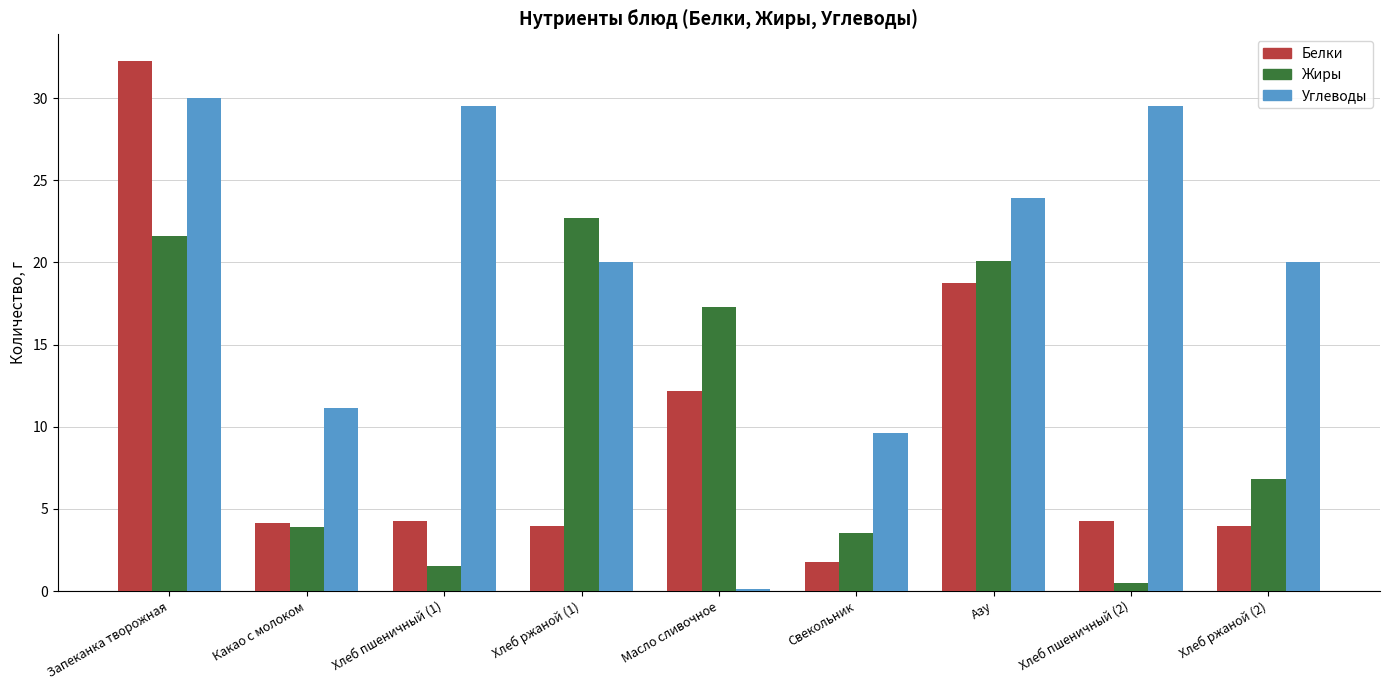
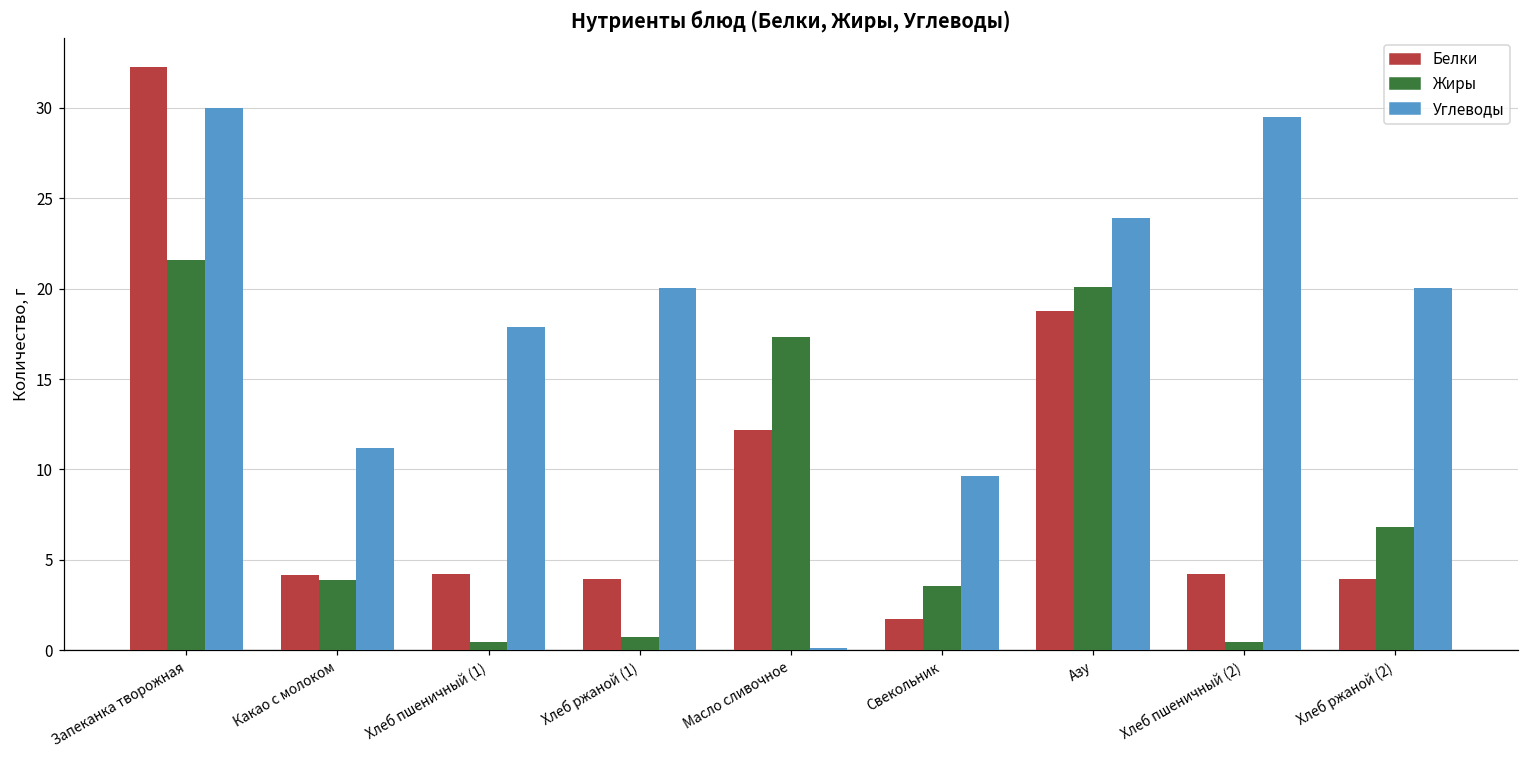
Жиры, Хлеб пшеничный (1): 1.5 -> 0.5
Углеводы, Хлеб пшеничный (1): 29.5 -> 17.9
Жиры, Хлеб ржаной (1): 22.7 -> 0.7
